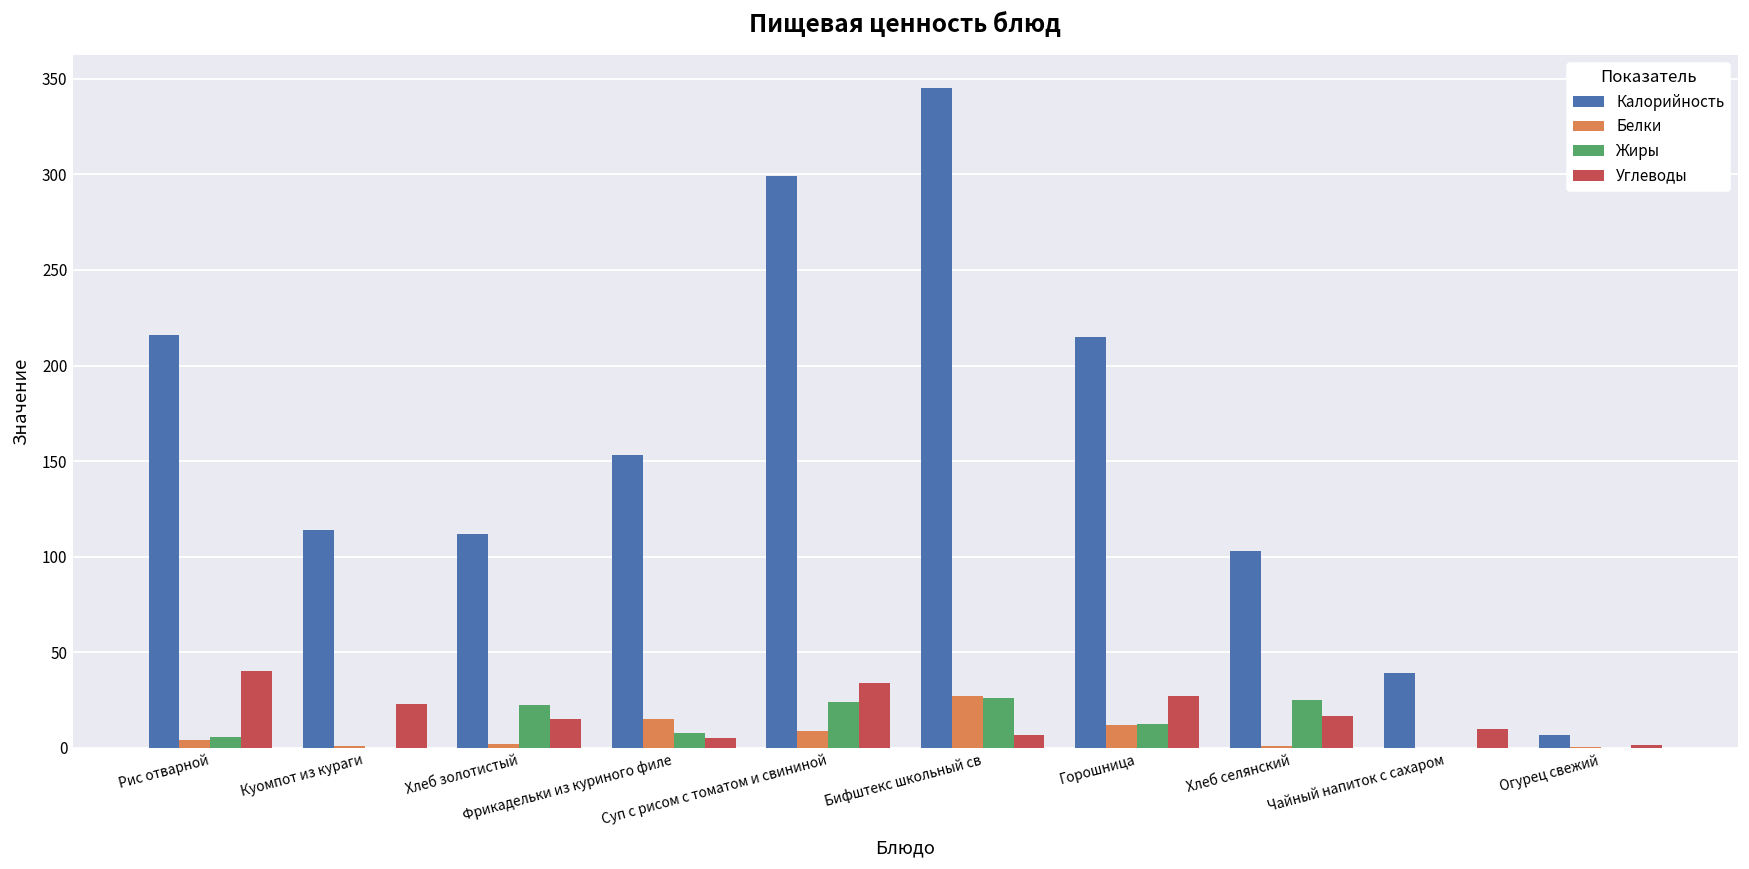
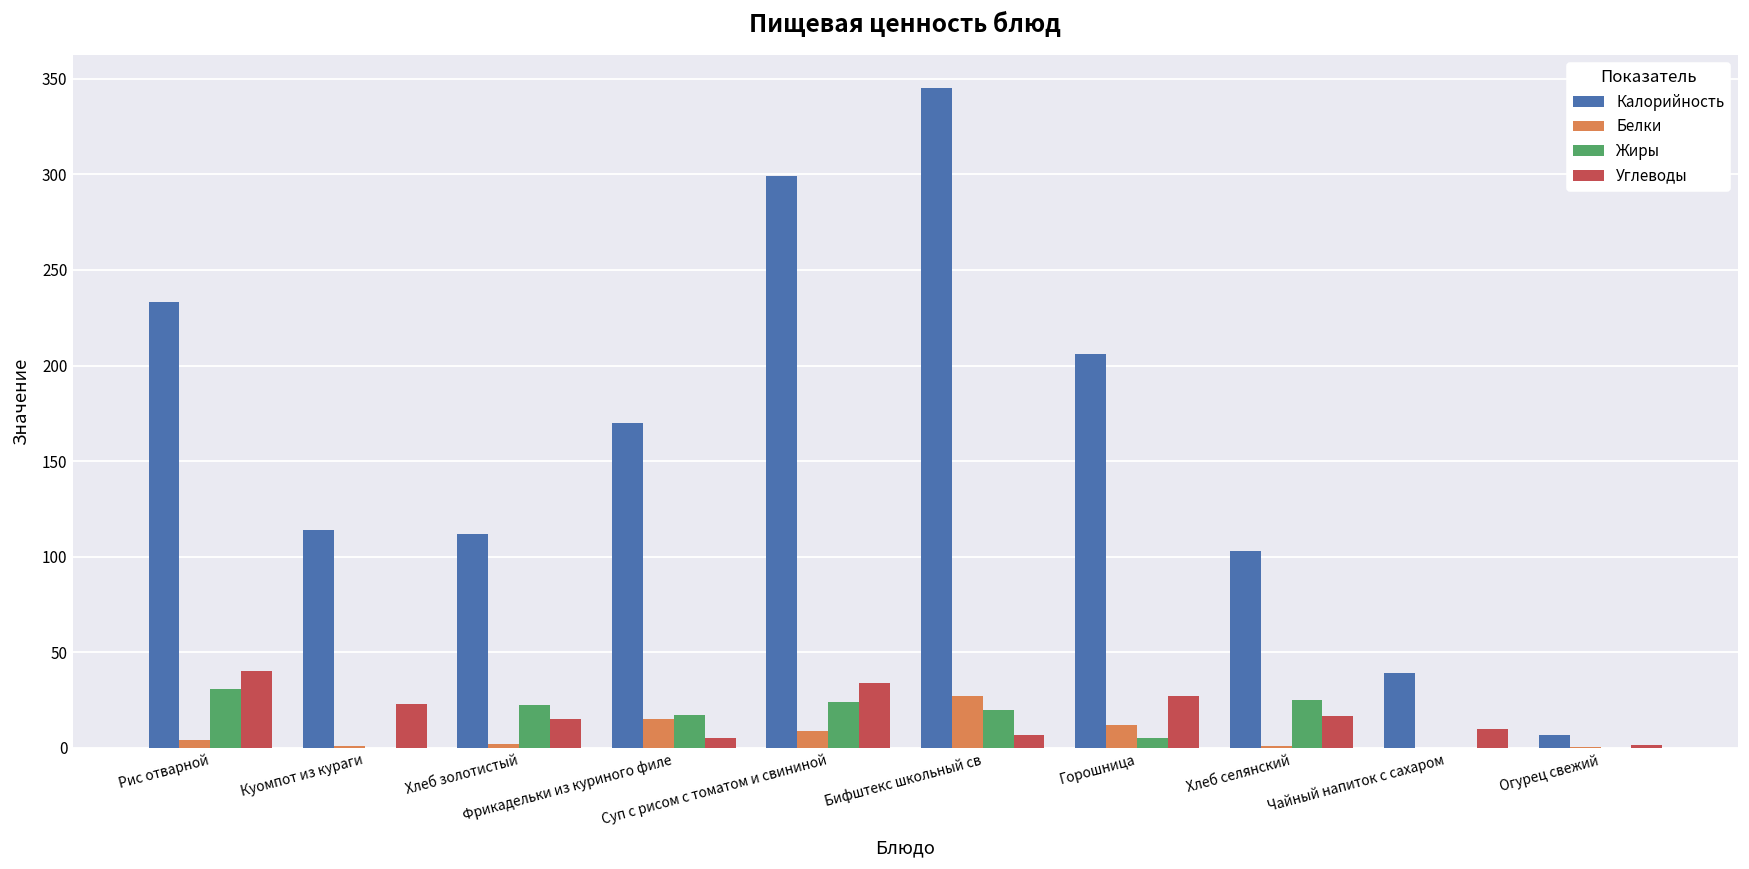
Калорийность, Рис отварной: 216 -> 233
Жиры, Рис отварной: 6 -> 31
Калорийность, Фрикадельки из куриного филе: 153 -> 170
Жиры, Фрикадельки из куриного филе: 8 -> 17
Жиры, Бифштекс школьный св: 26 -> 20
Калорийность, Горошница: 215 -> 206
Жиры, Горошница: 13 -> 5
